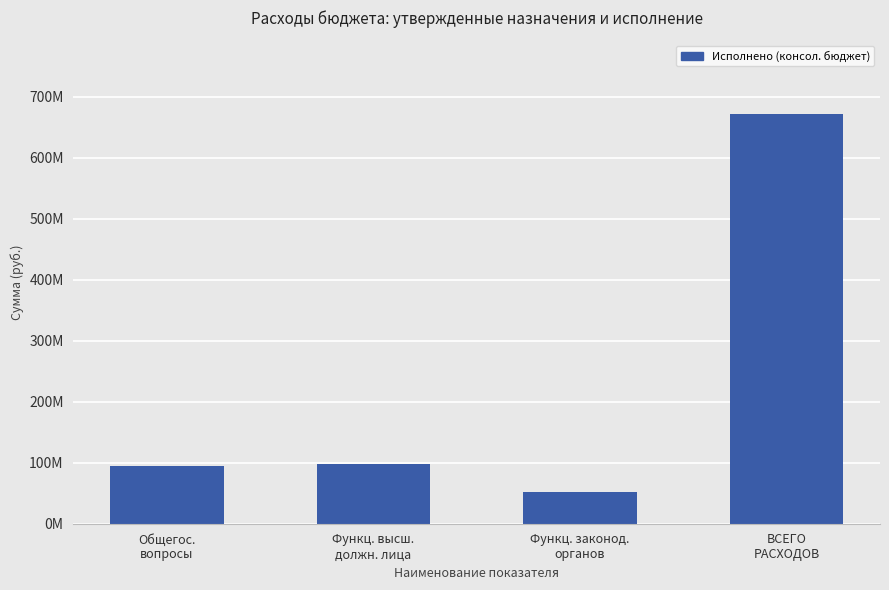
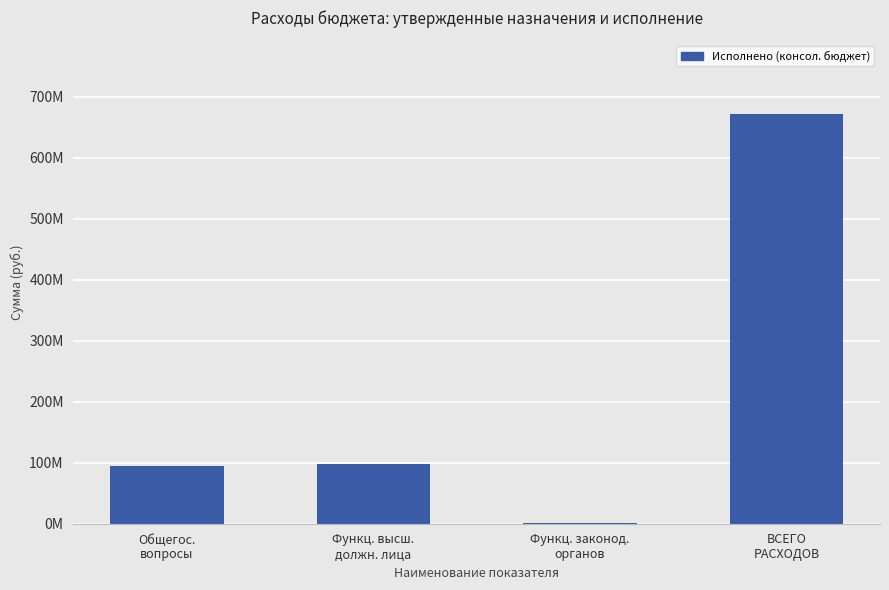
Функц. законод. органов: 50000000 -> 0
